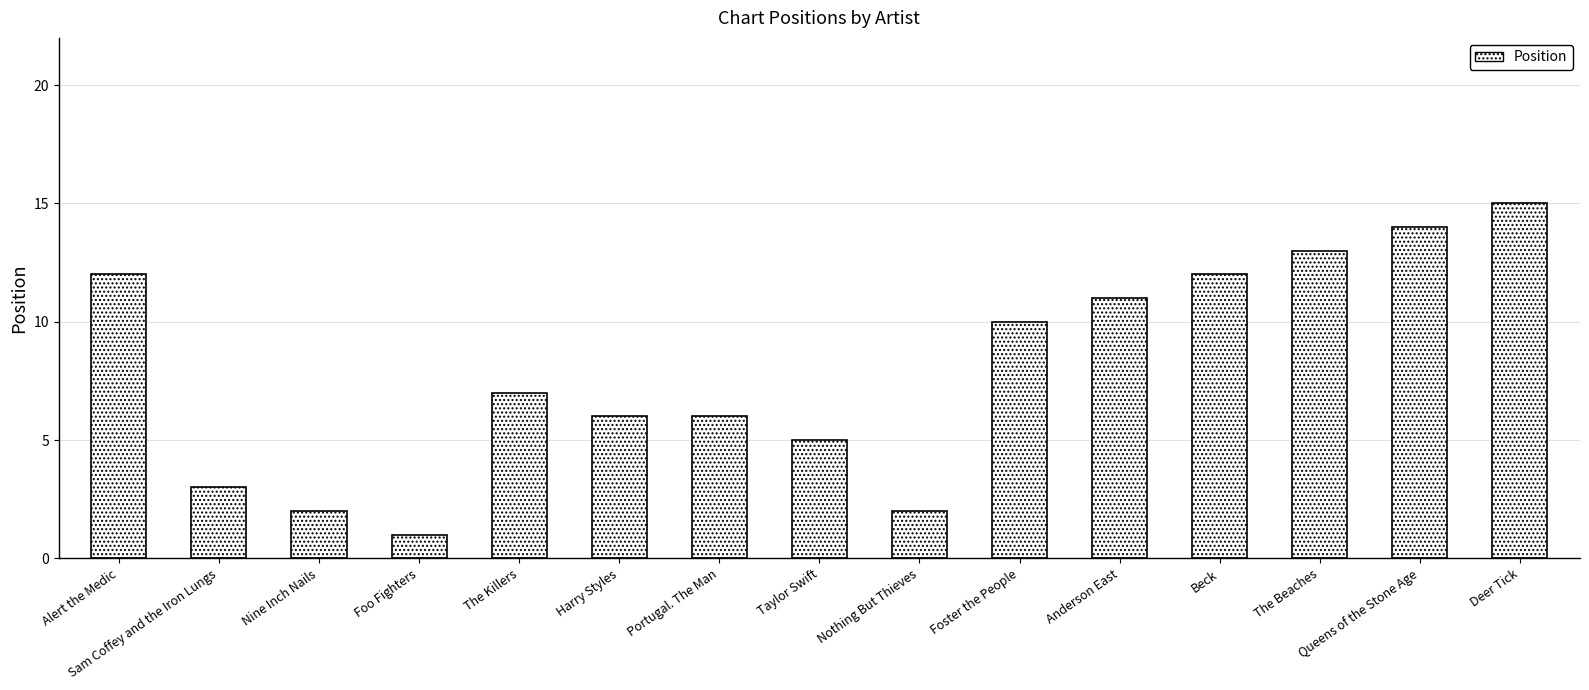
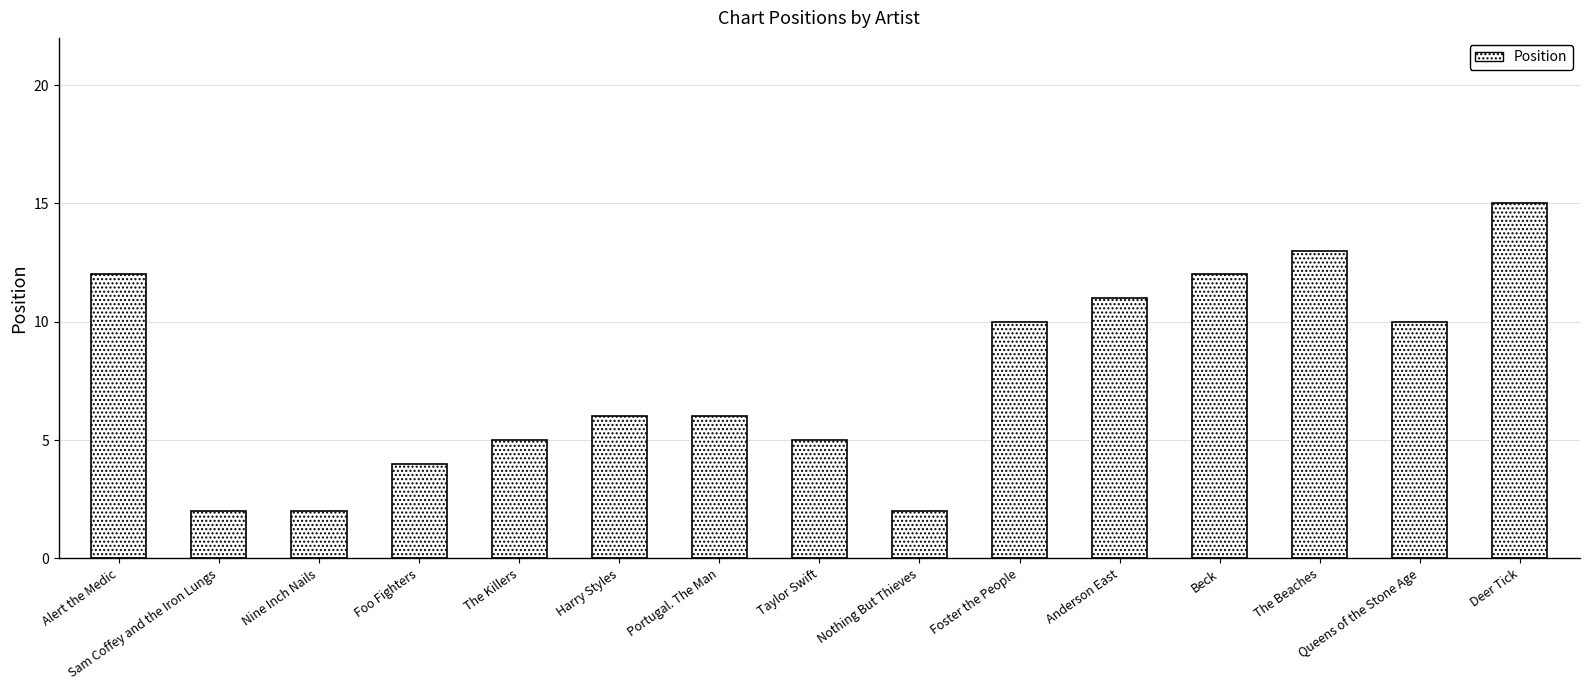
Sam Coffey and the Iron Lungs: 3 -> 2
Foo Fighters: 1 -> 4
The Killers: 7 -> 5
Queens of the Stone Age: 14 -> 10
